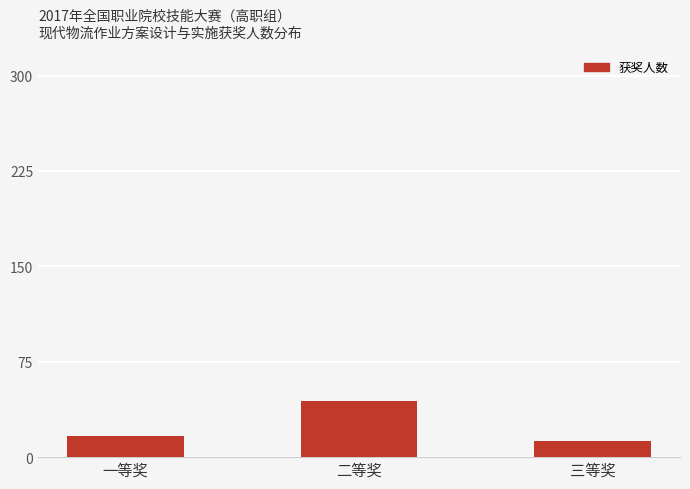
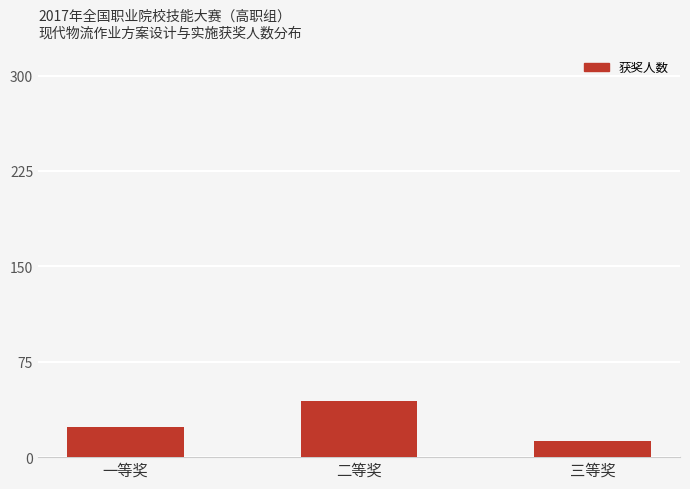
一等奖: 17 -> 24
